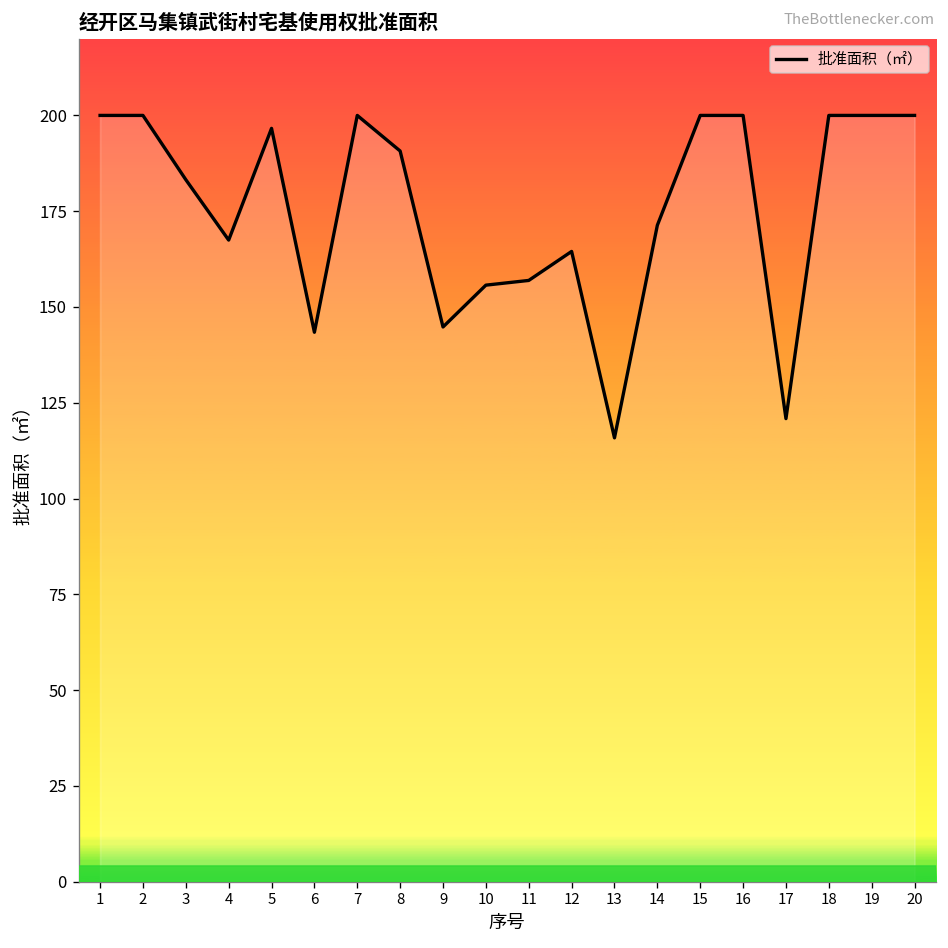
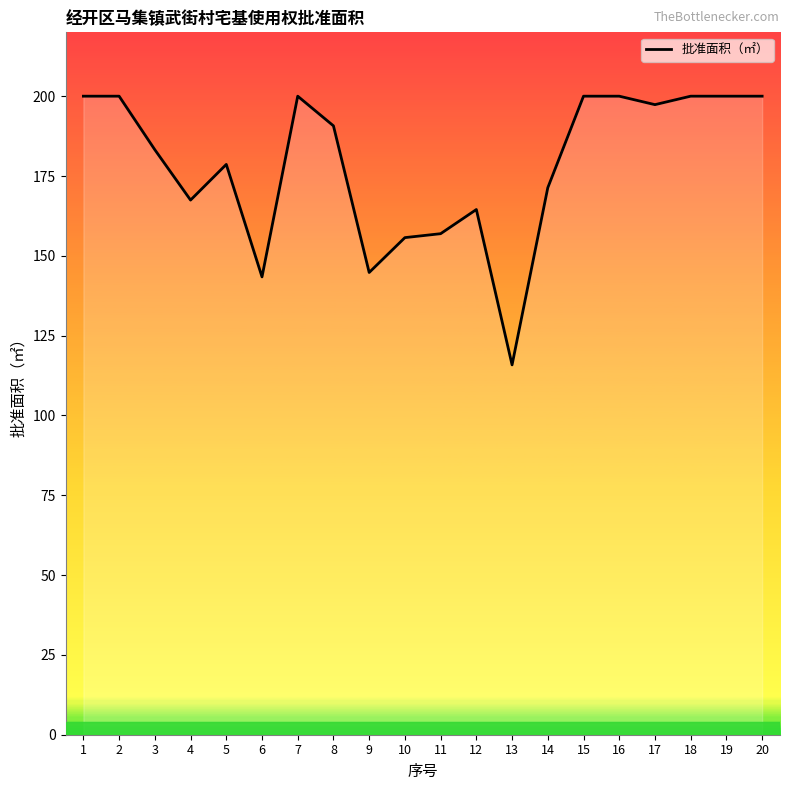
5: 197 -> 179
17: 121 -> 197
